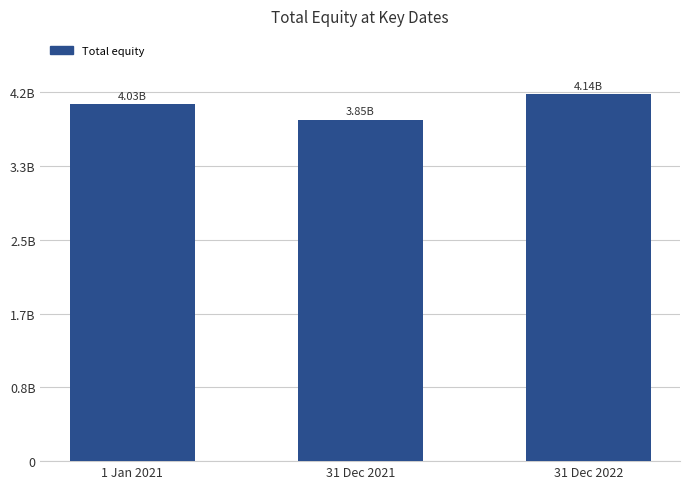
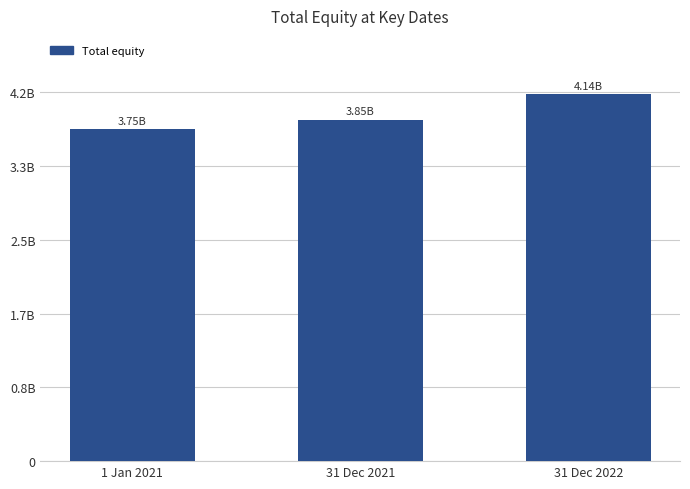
1 Jan 2021: 4.03B -> 3.75B
